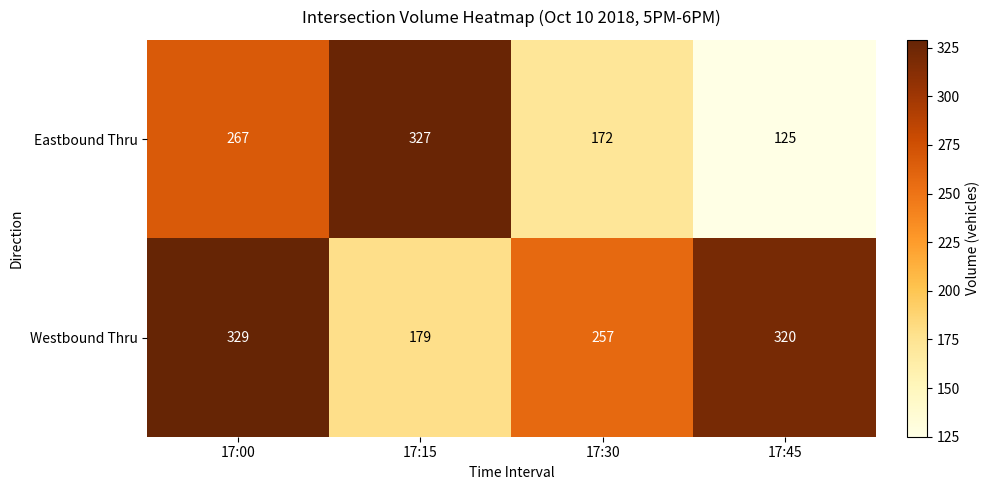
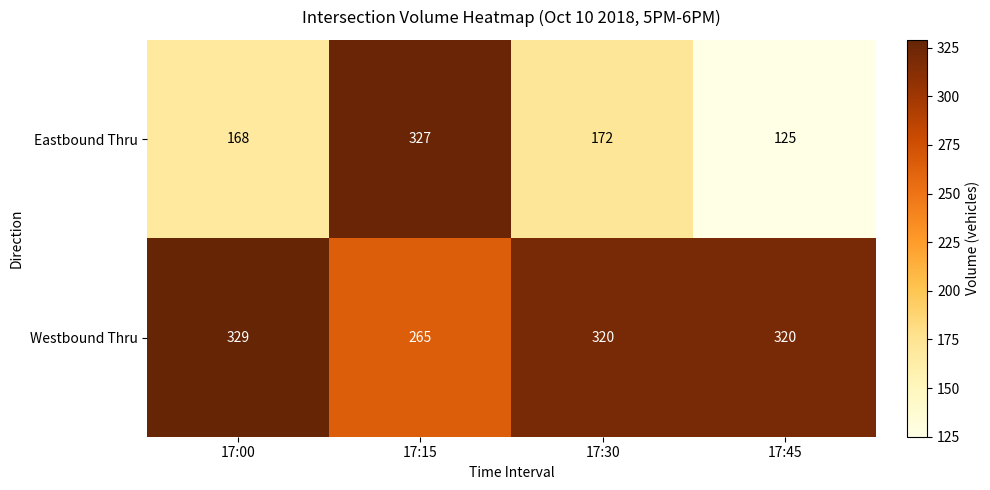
Eastbound Thru, 17:00: 267 -> 168
Westbound Thru, 17:15: 179 -> 265
Westbound Thru, 17:30: 257 -> 320
